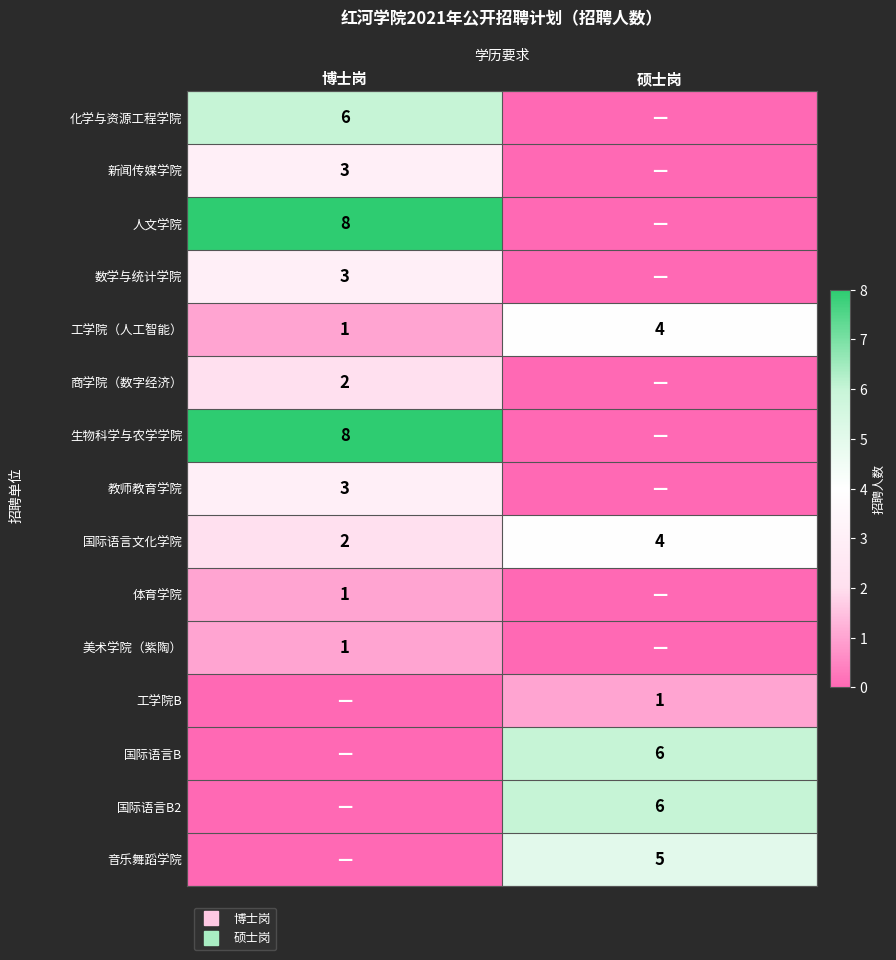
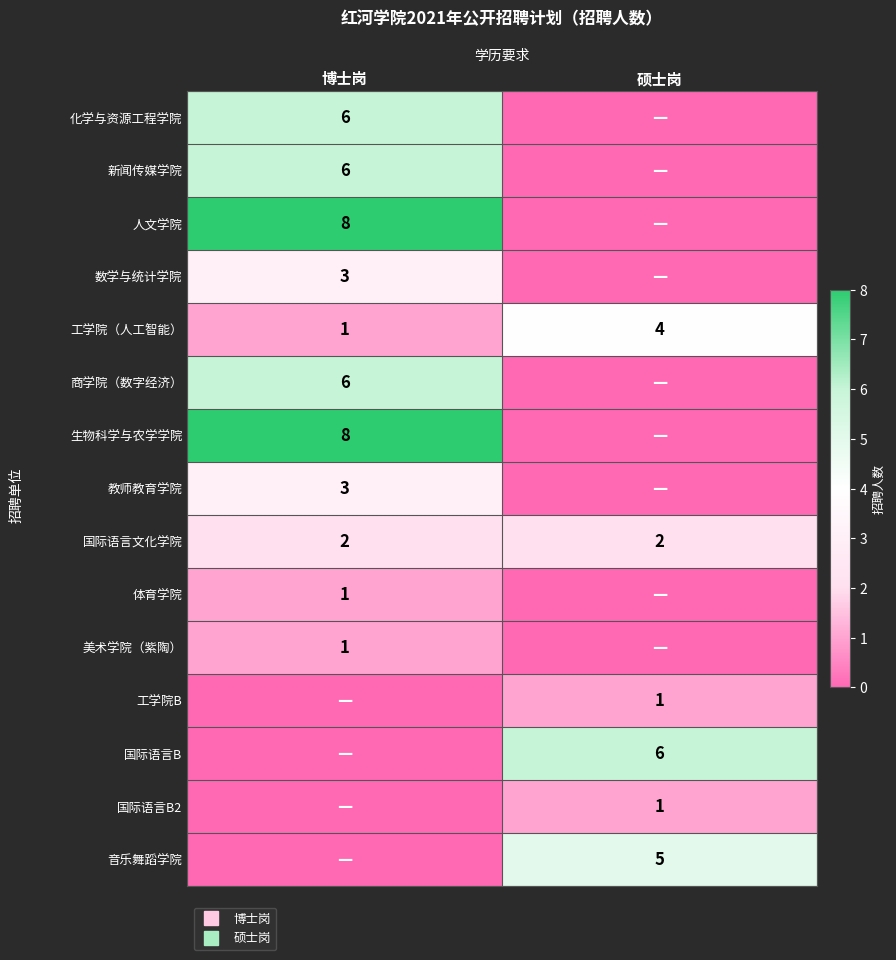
新闻传媒学院, 博士岗: 3 -> 6
商学院（数字经济）, 博士岗: 2 -> 6
国际语言文化学院, 硕士岗: 4 -> 2
国际语言B2, 硕士岗: 6 -> 1
